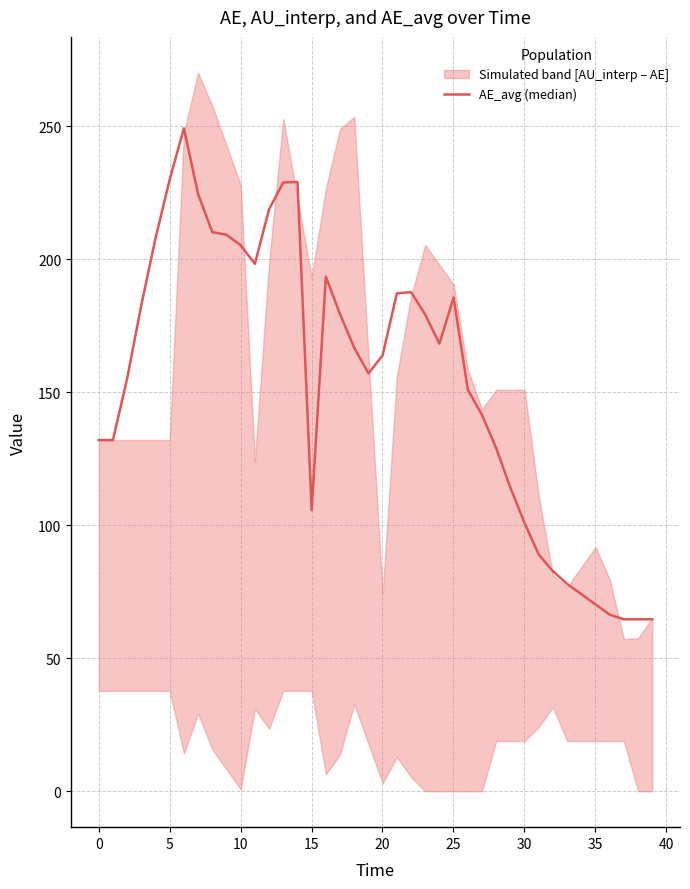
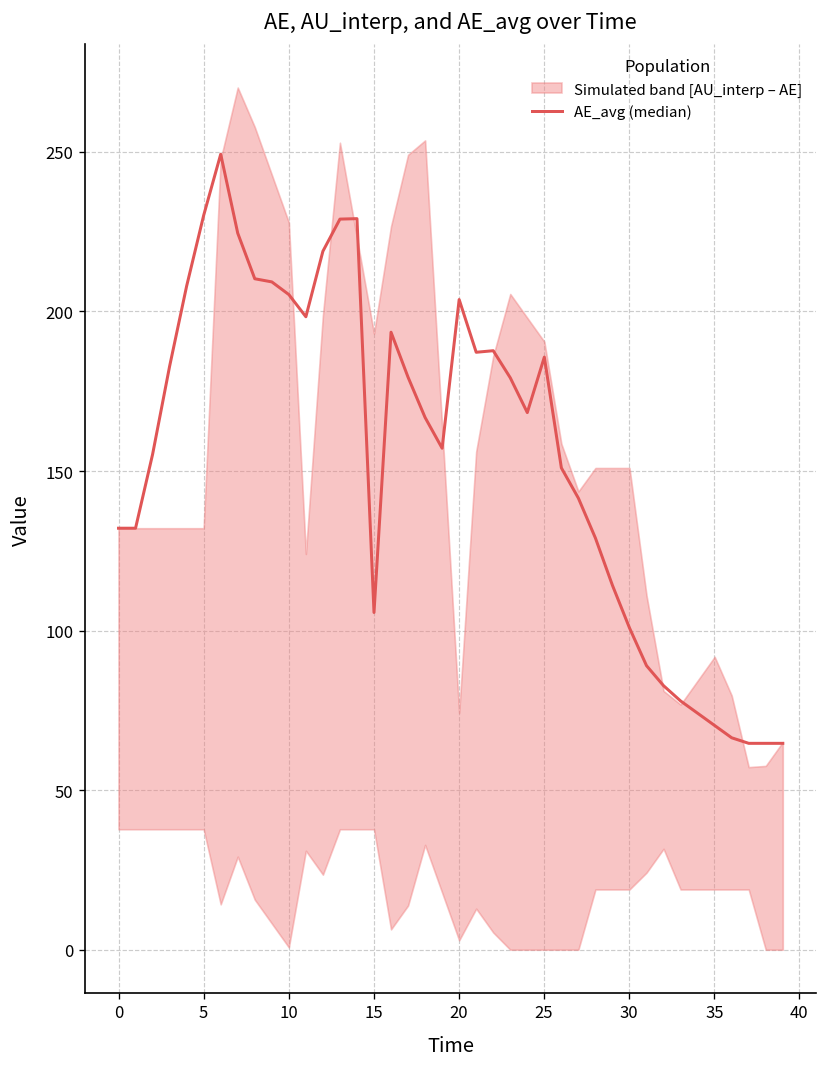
AE_avg (median), 20: 164 -> 204
